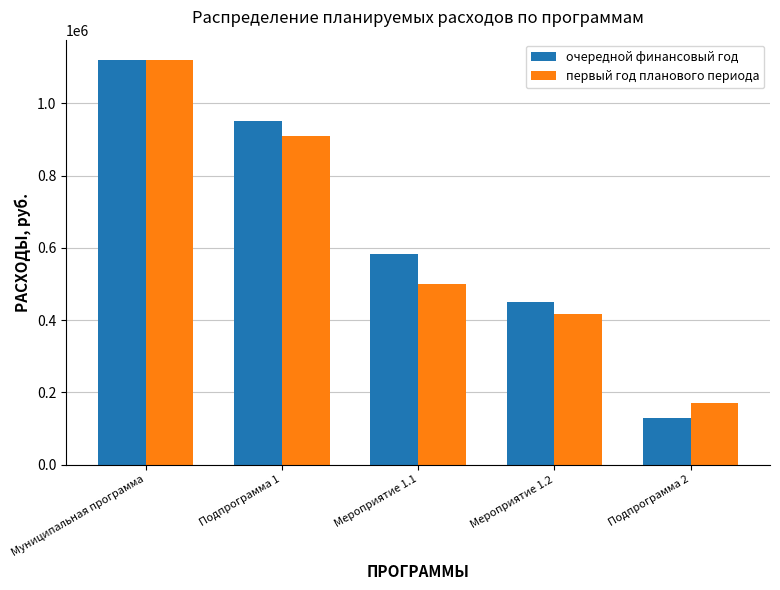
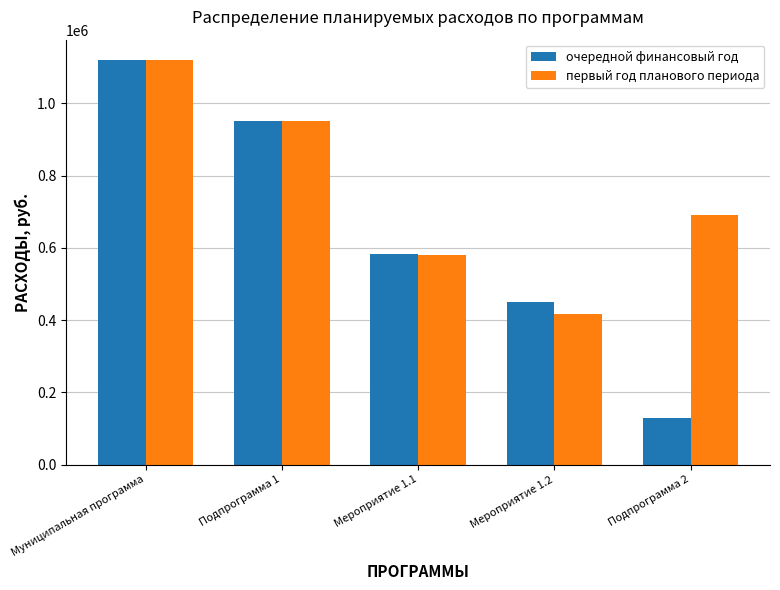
первый год планового периода, Подпрограмма 1: 910000 -> 950000
первый год планового периода, Мероприятие 1.1: 500000 -> 580000
первый год планового периода, Подпрограмма 2: 170000 -> 690000
